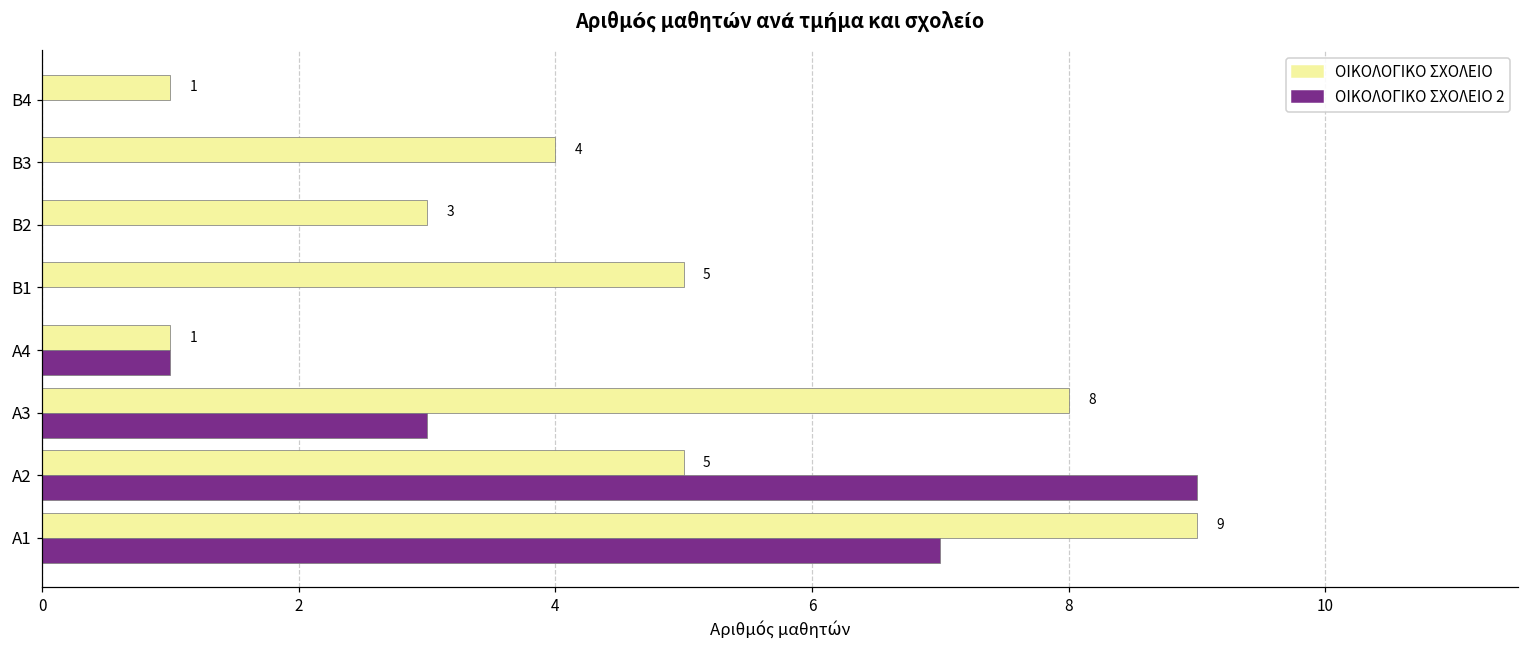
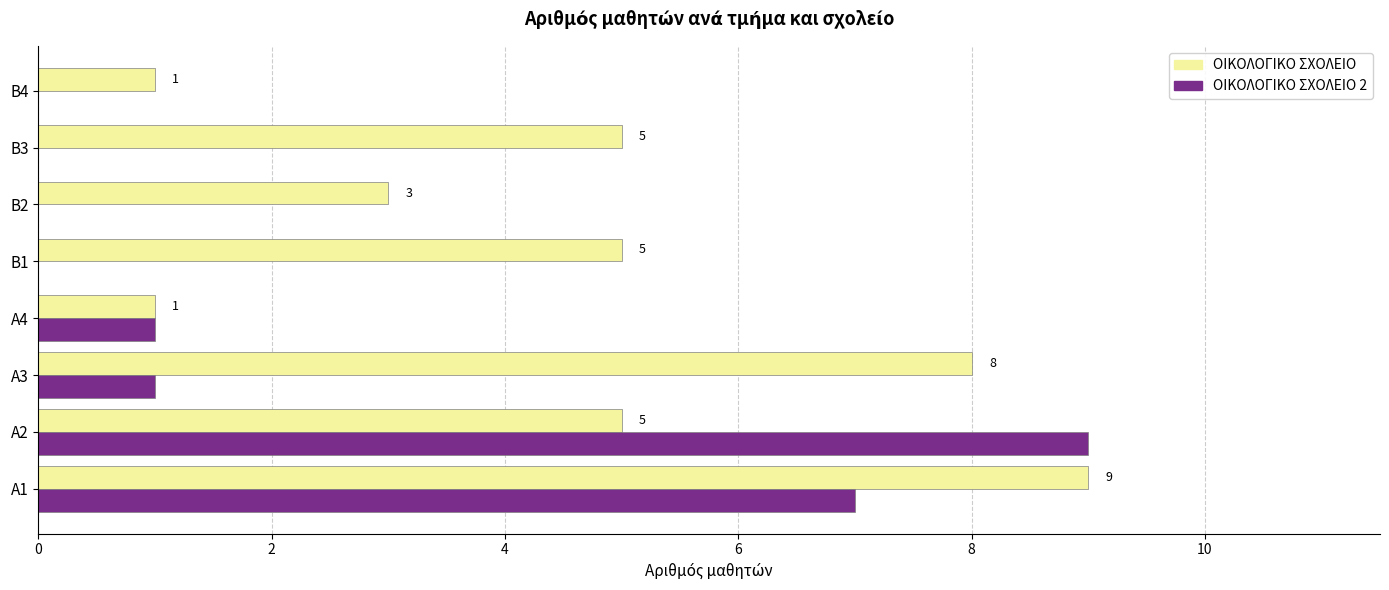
ΟΙΚΟΛΟΓΙΚΟ ΣΧΟΛΕΙΟ, Β3: 4 -> 5
ΟΙΚΟΛΟΓΙΚΟ ΣΧΟΛΕΙΟ 2, Α3: 3 -> 1
